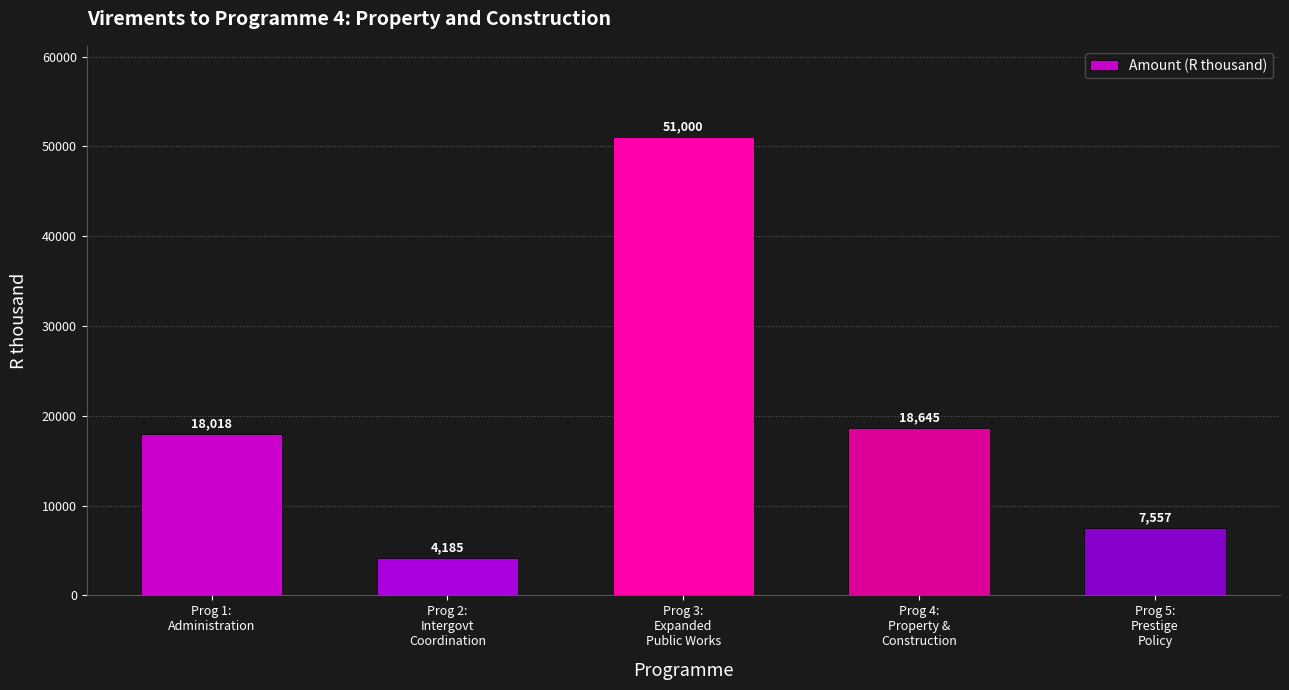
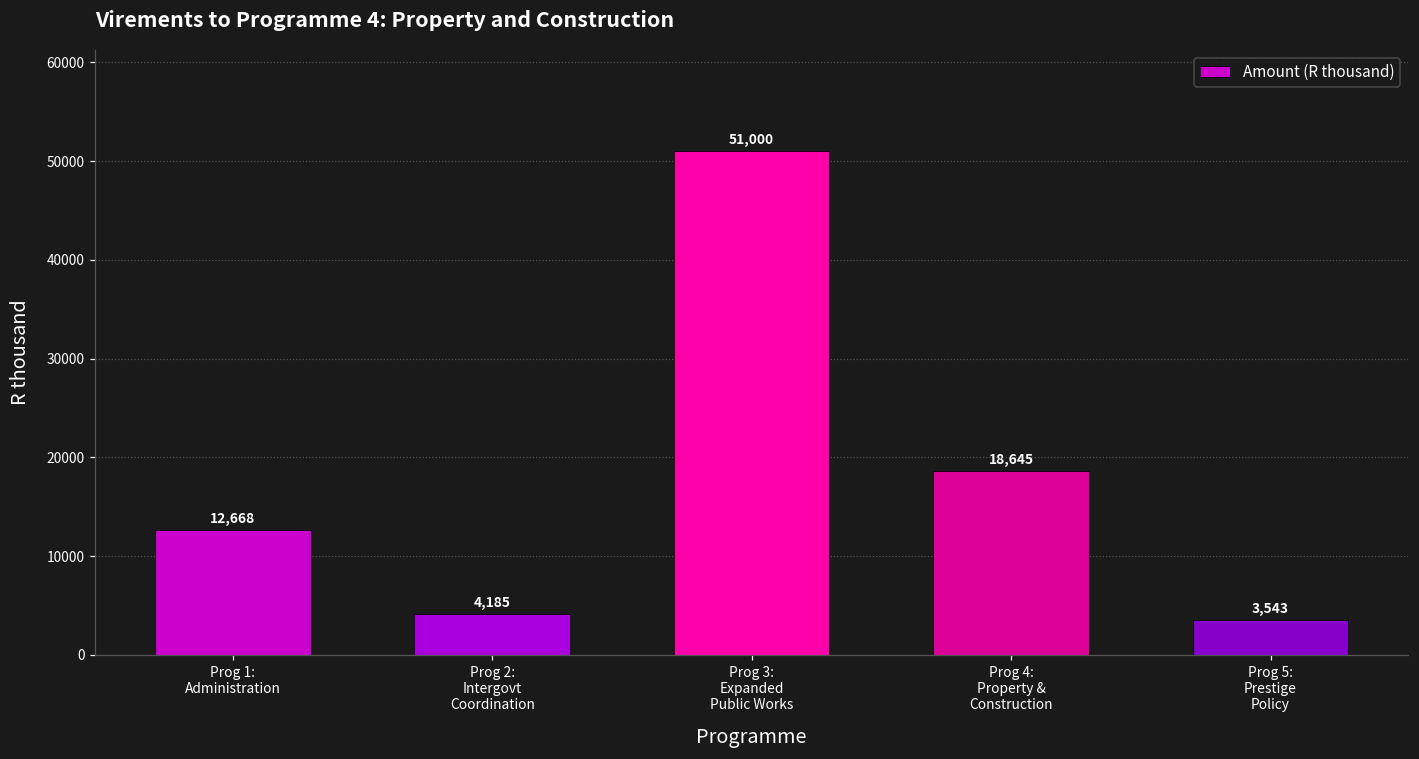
Prog 1: Administration: 18,018 -> 12,668
Prog 5: Prestige Policy: 7,557 -> 3,543
